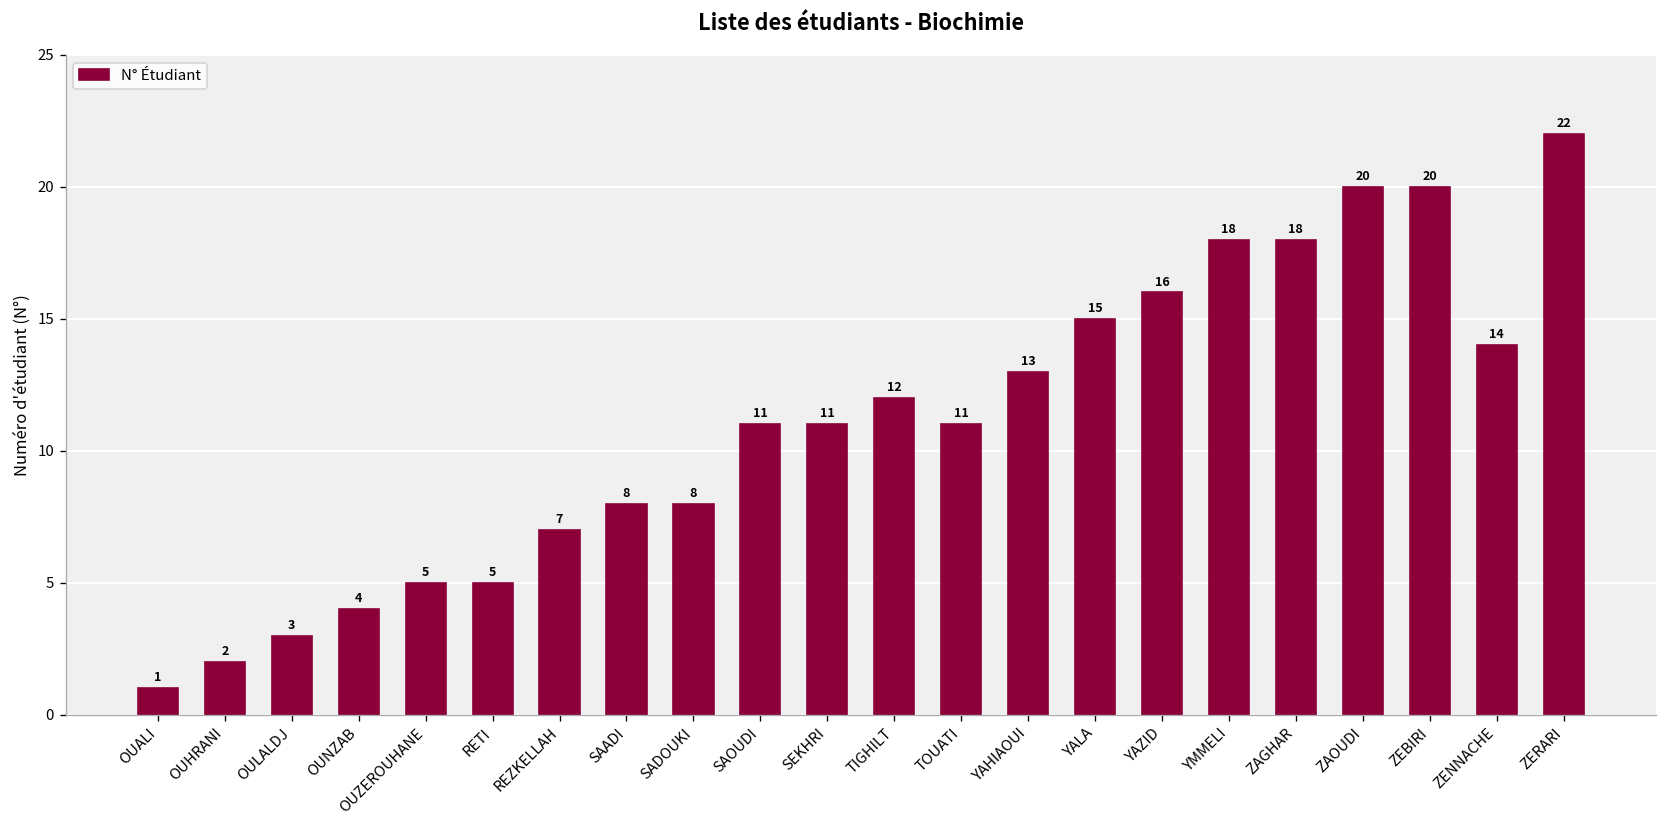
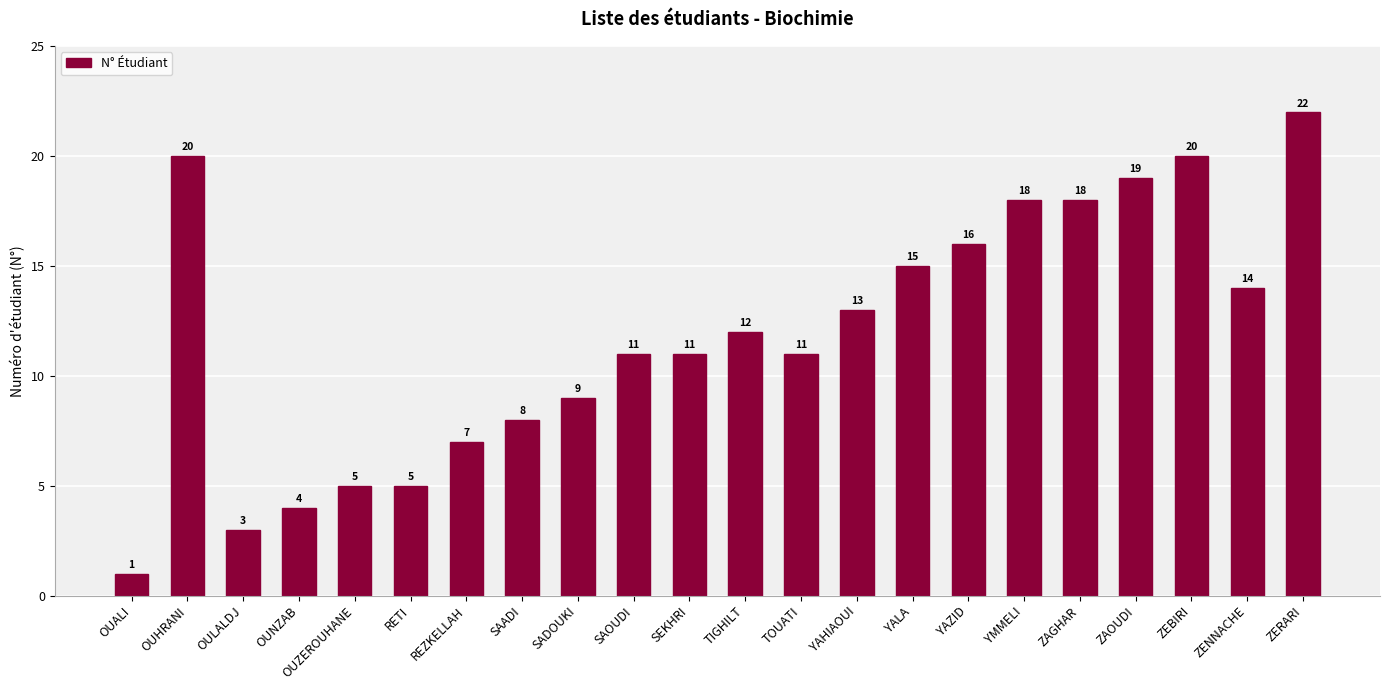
OUHRANI: 2 -> 20
SADOUKI: 8 -> 9
ZAOUDI: 20 -> 19
